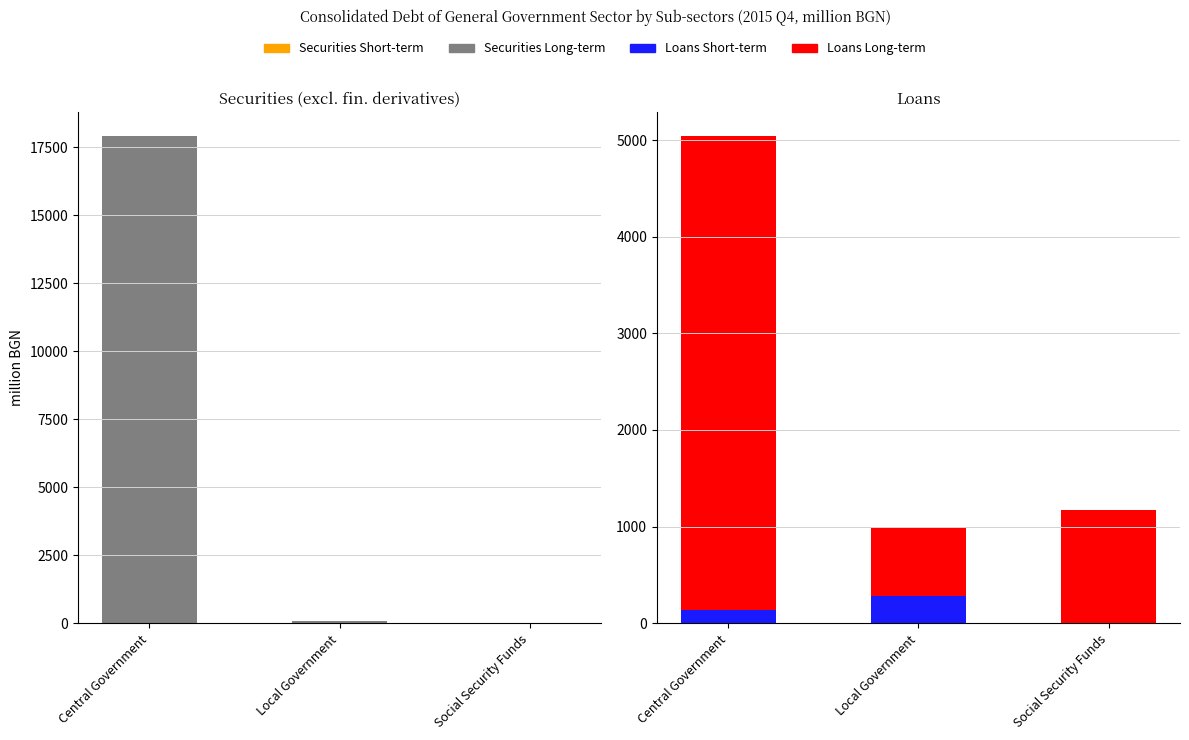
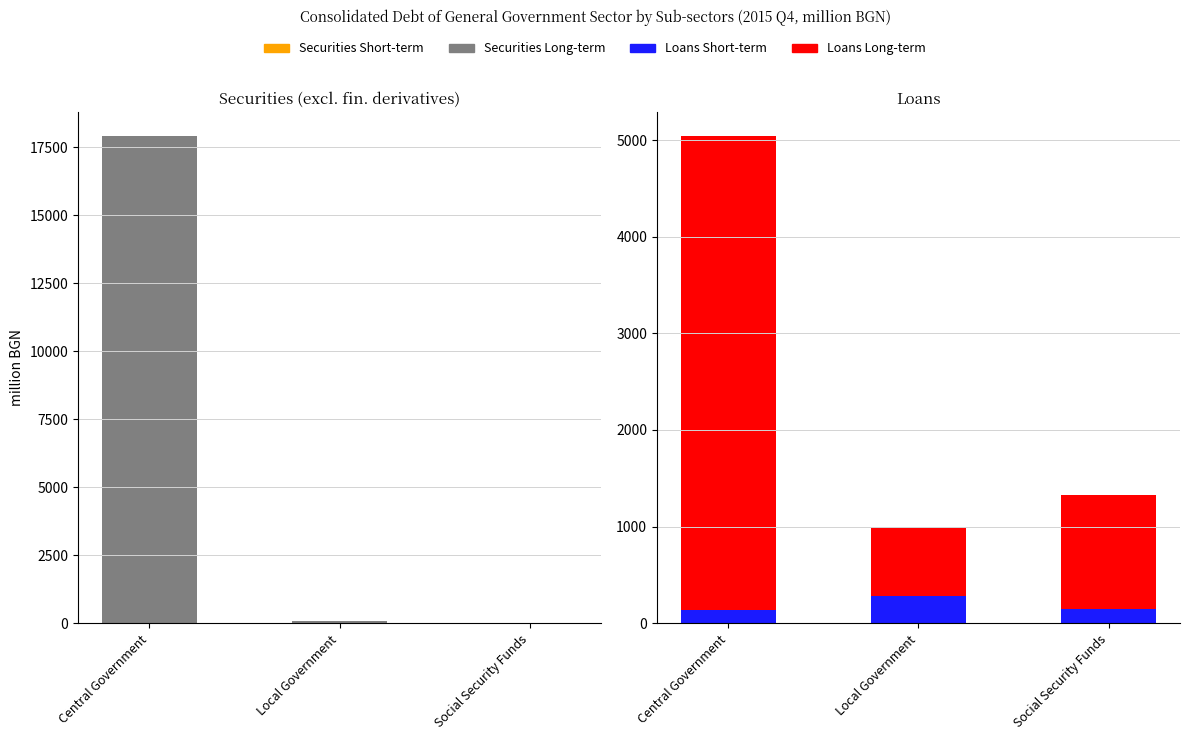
Loans, Loans Short-term, Social Security Funds: 0 -> 100
